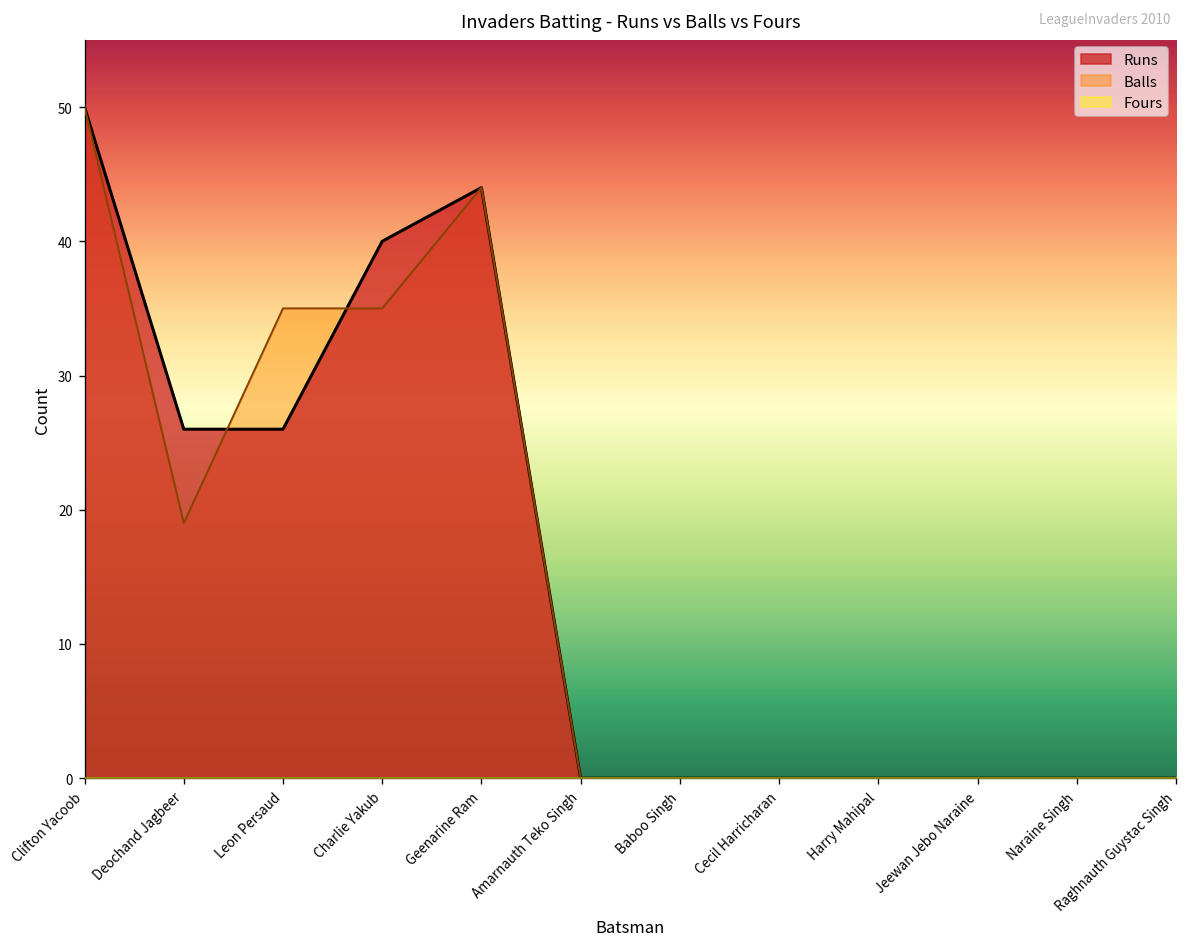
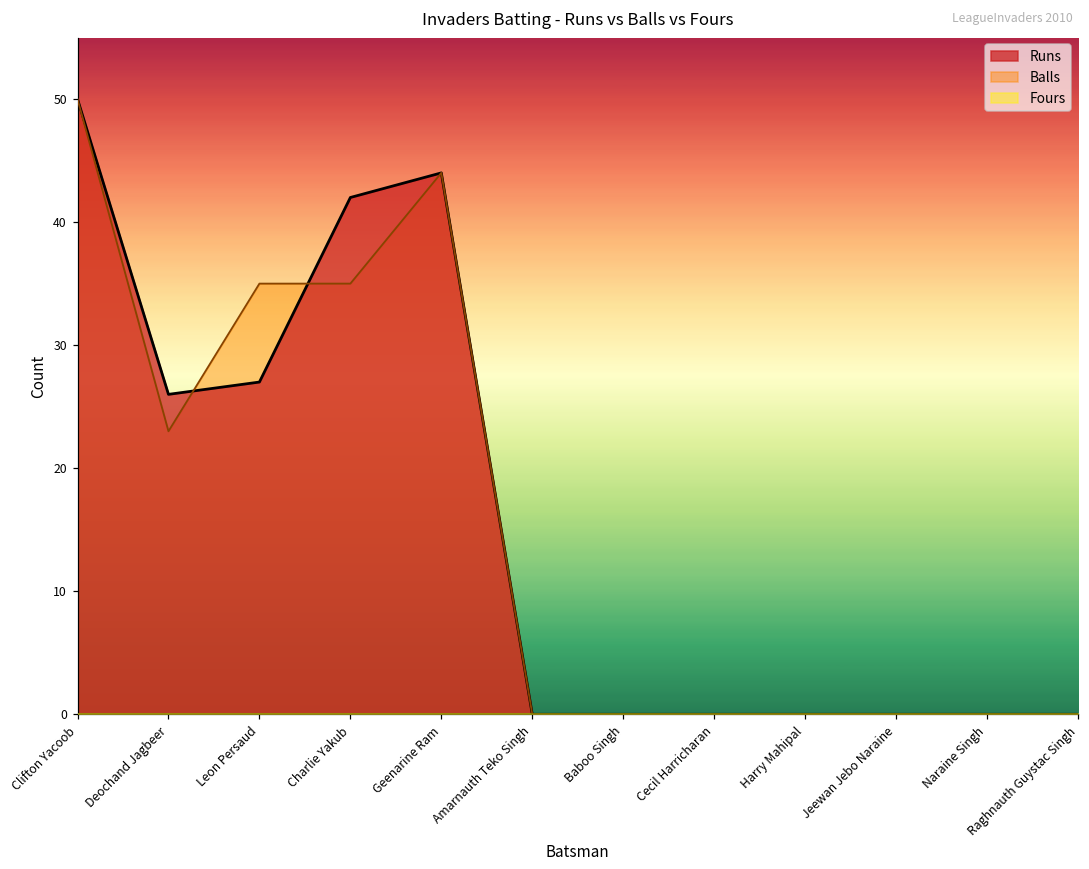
Balls, Deochand Jagbeer: 19 -> 23
Runs, Leon Persaud: 26 -> 27
Runs, Charlie Yakub: 40 -> 42
